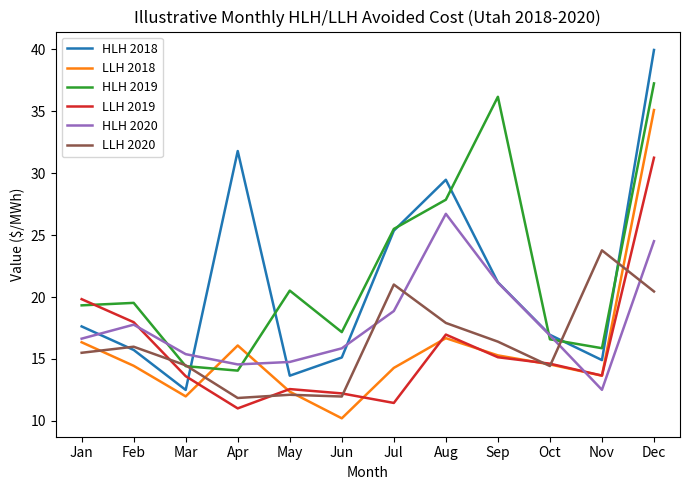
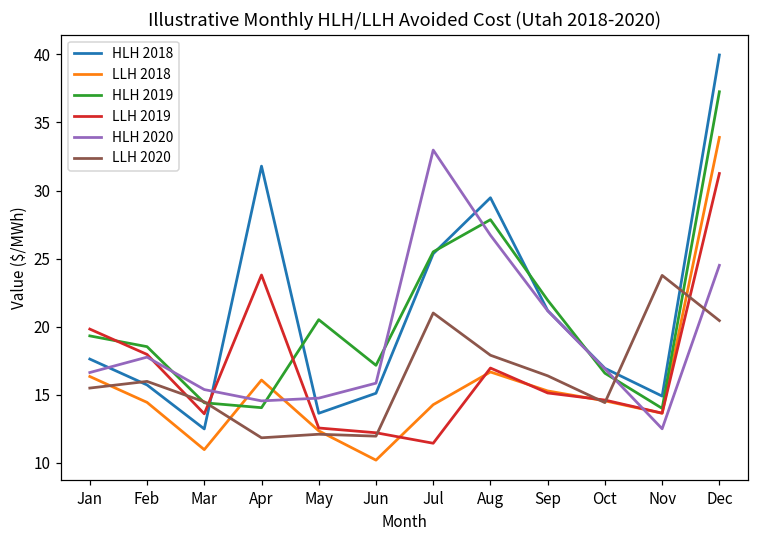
HLH 2019, Feb: 19.5 -> 18.5
LLH 2018, Mar: 12.0 -> 11.0
LLH 2019, Apr: 11.0 -> 23.8
HLH 2020, Jul: 18.9 -> 33.0
HLH 2019, Sep: 36.2 -> 22.0
HLH 2019, Nov: 15.9 -> 14.0
LLH 2018, Dec: 35.1 -> 33.9
